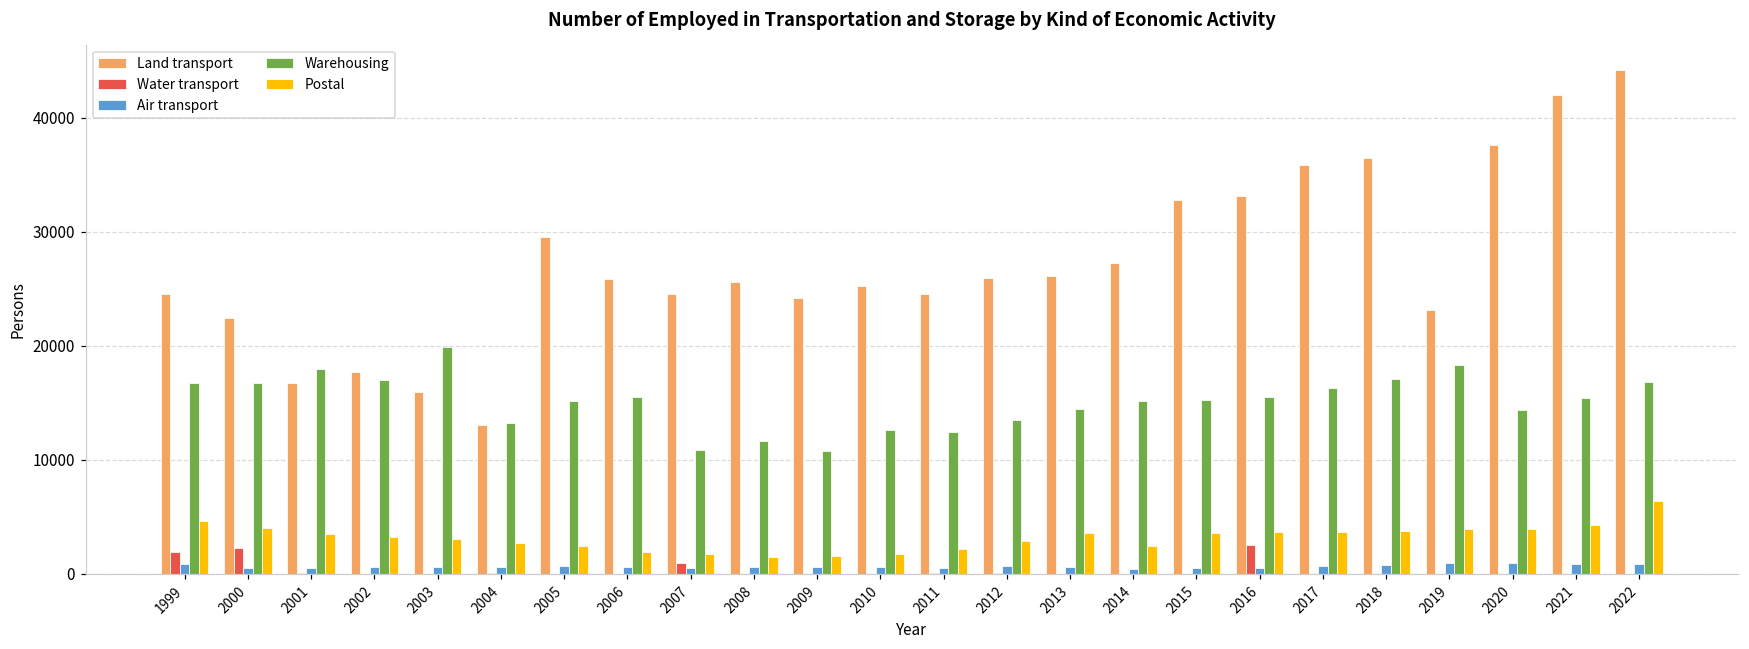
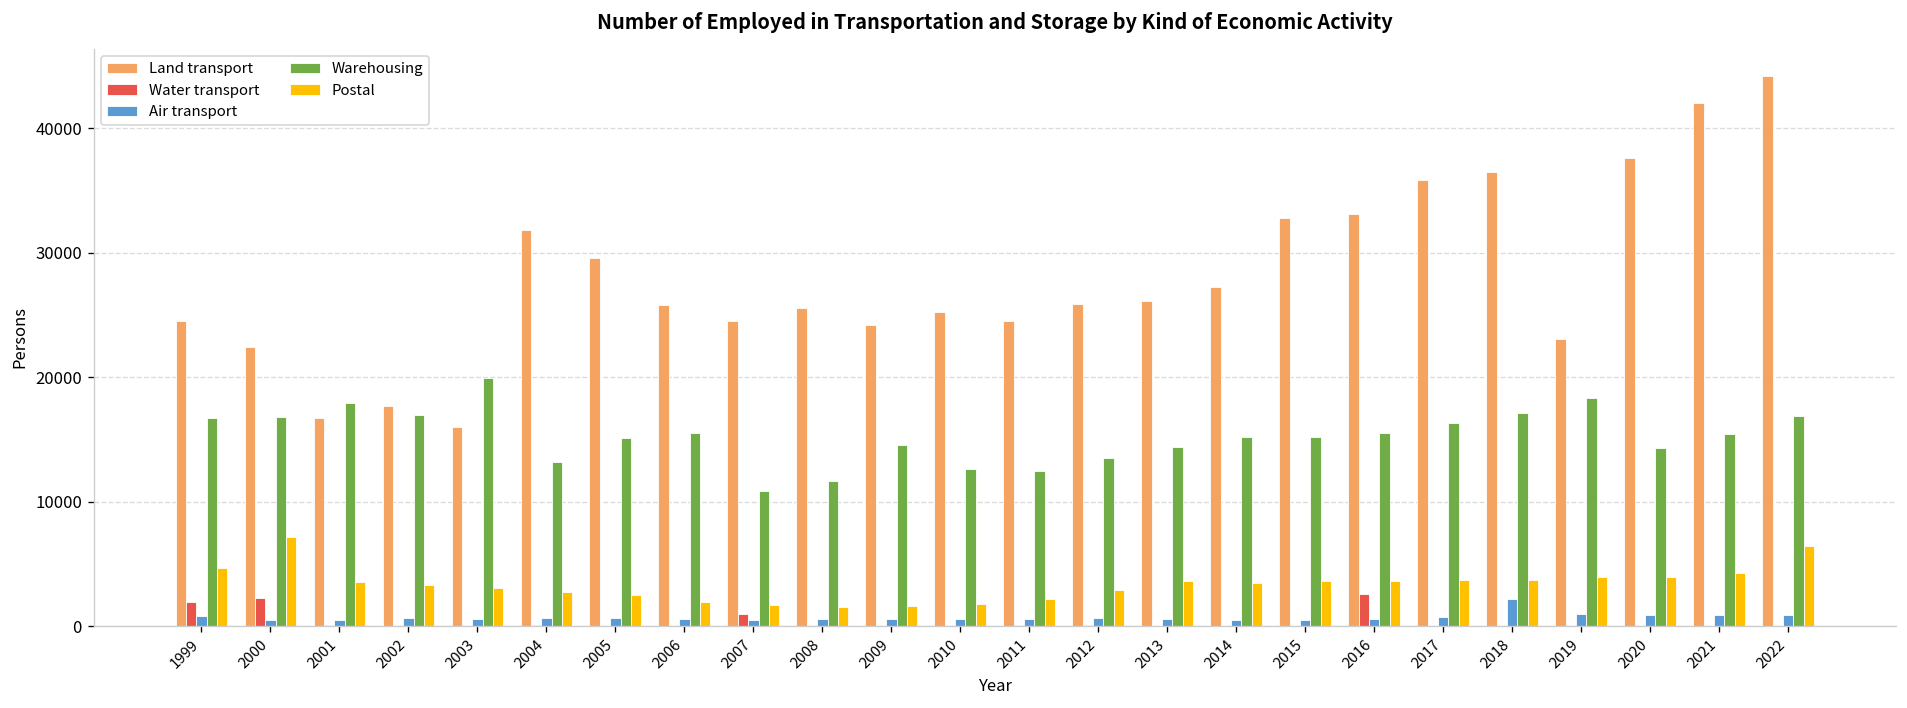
Postal, 2000: 4000 -> 7200
Land transport, 2004: 13100 -> 31800
Warehousing, 2009: 10800 -> 14500
Postal, 2014: 2500 -> 3500
Air transport, 2018: 800 -> 2200
